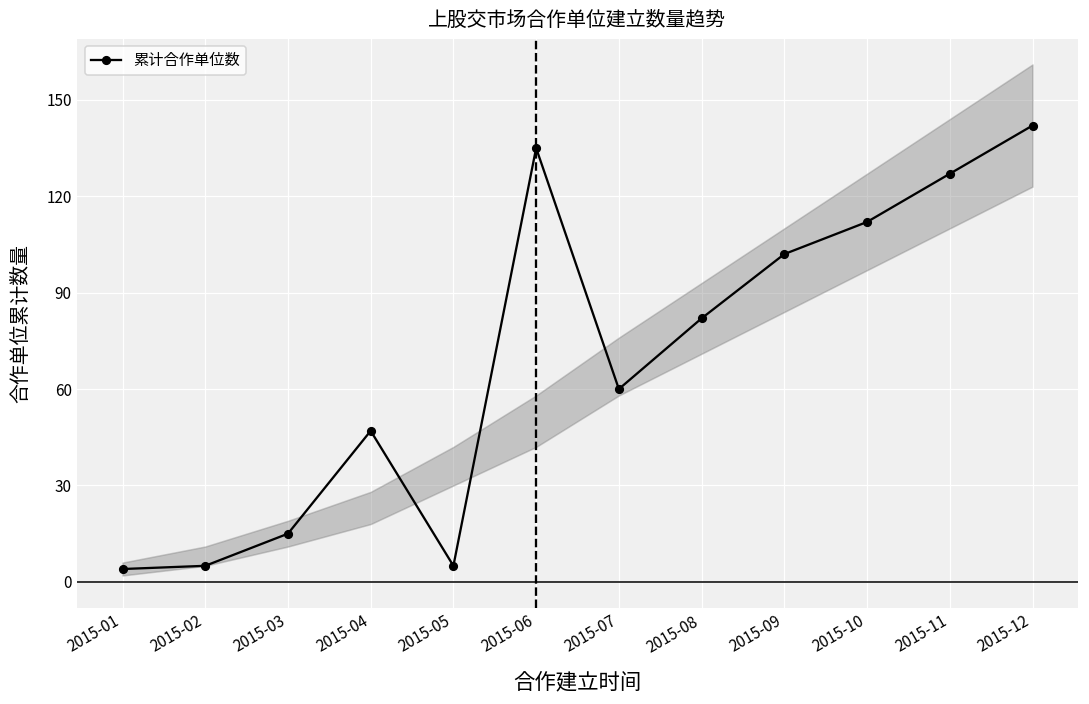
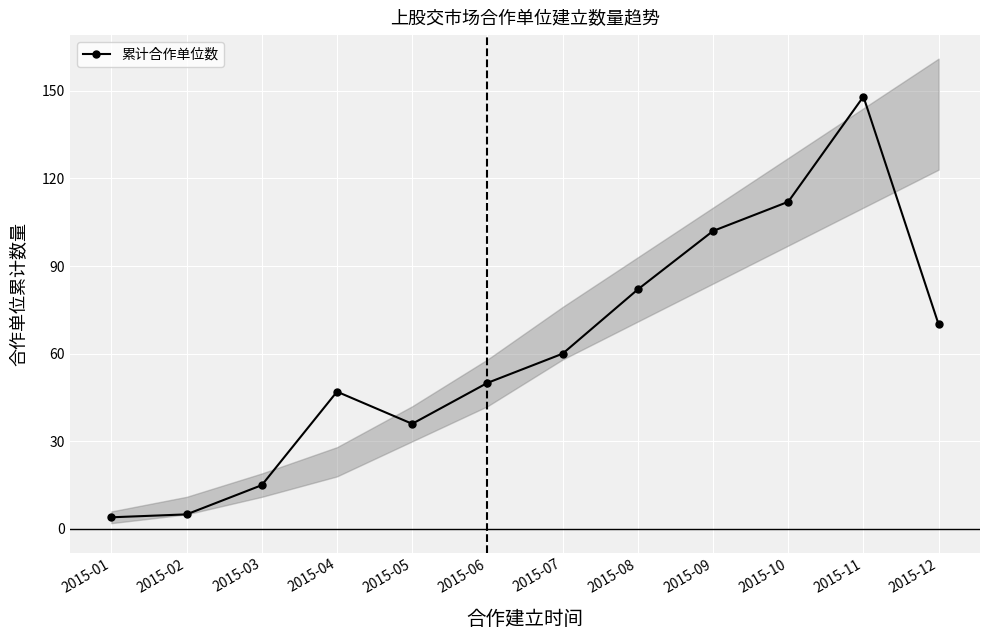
累计合作单位数, 2015-05: 5 -> 36
累计合作单位数, 2015-06: 135 -> 50
累计合作单位数, 2015-11: 127 -> 148
累计合作单位数, 2015-12: 142 -> 70
